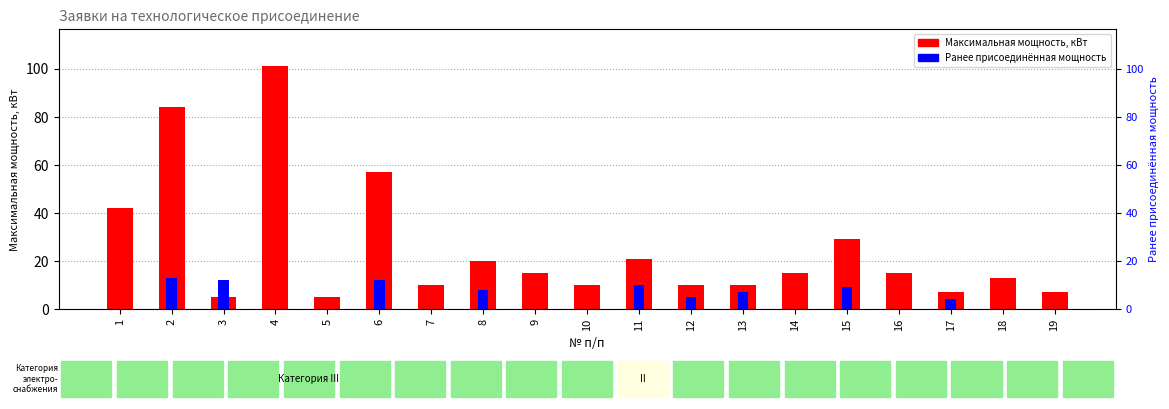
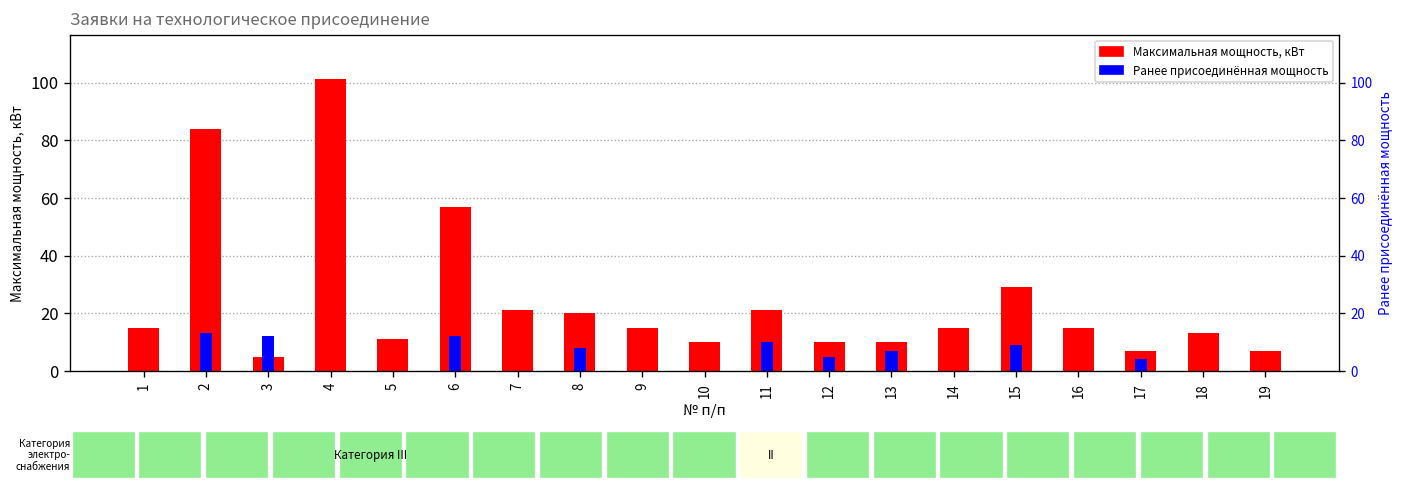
Максимальная мощность, кВт, 1: 42 -> 15
Максимальная мощность, кВт, 5: 5 -> 11
Максимальная мощность, кВт, 7: 10 -> 21
